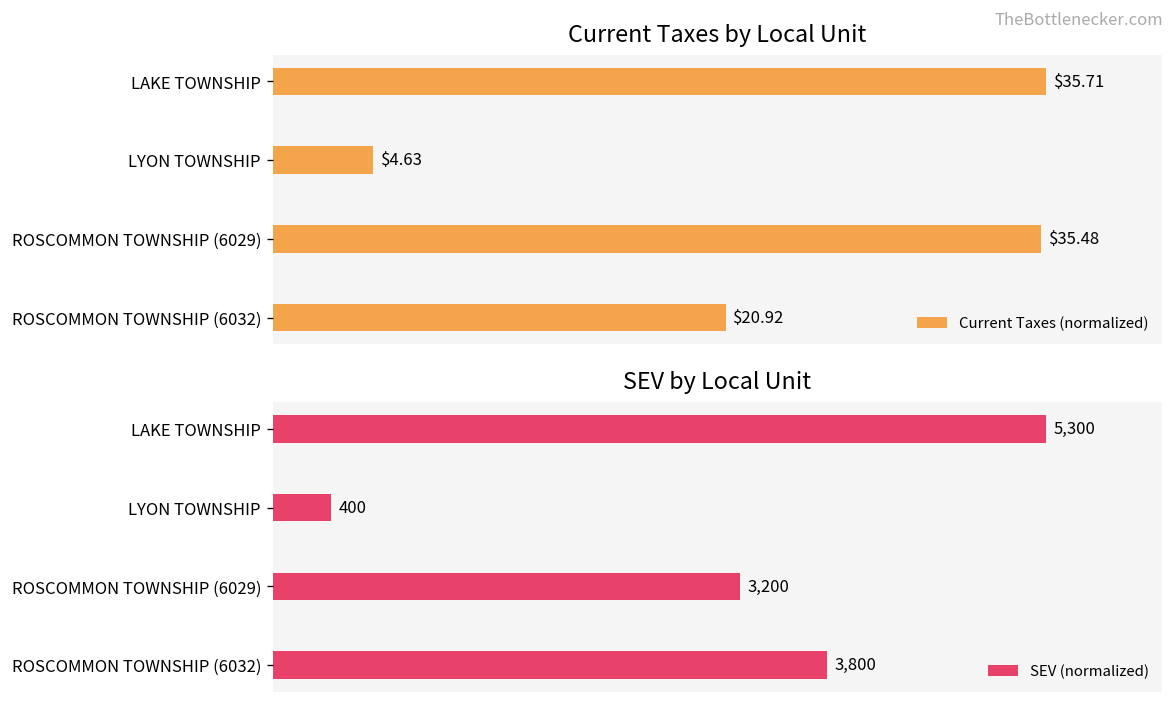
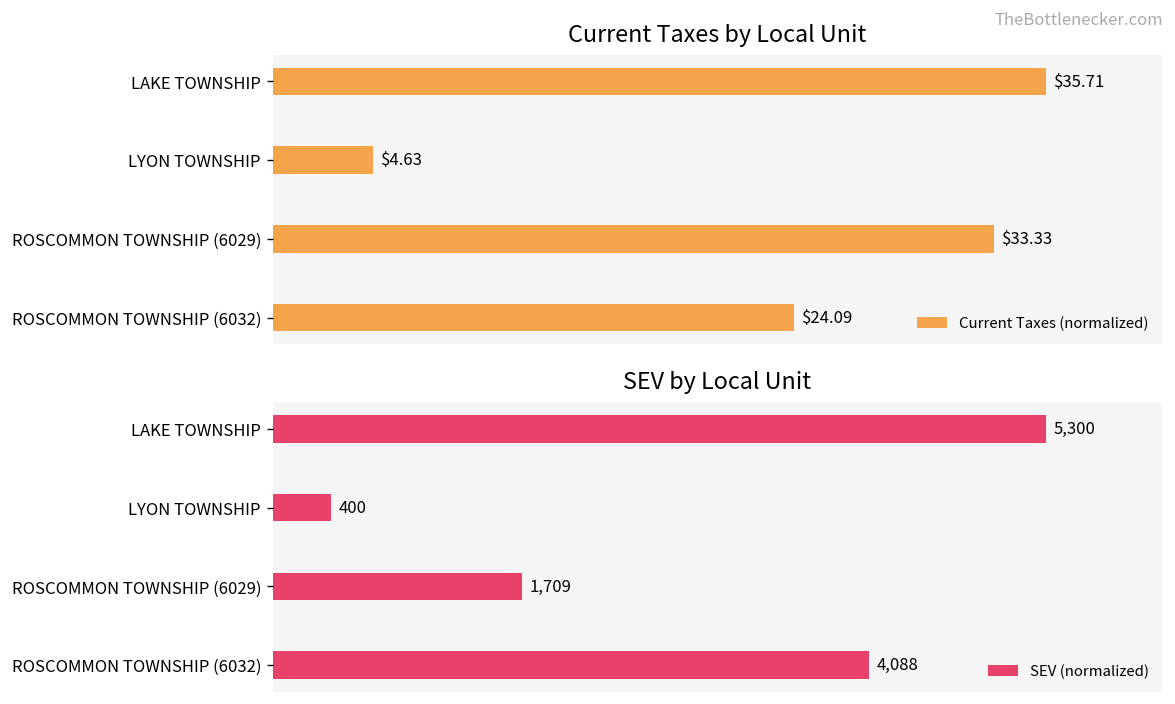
Current Taxes by Local Unit, ROSCOMMON TOWNSHIP (6029): $35.48 -> $33.33
Current Taxes by Local Unit, ROSCOMMON TOWNSHIP (6032): $20.92 -> $24.09
SEV by Local Unit, ROSCOMMON TOWNSHIP (6029): 3,200 -> 1,709
SEV by Local Unit, ROSCOMMON TOWNSHIP (6032): 3,800 -> 4,088
